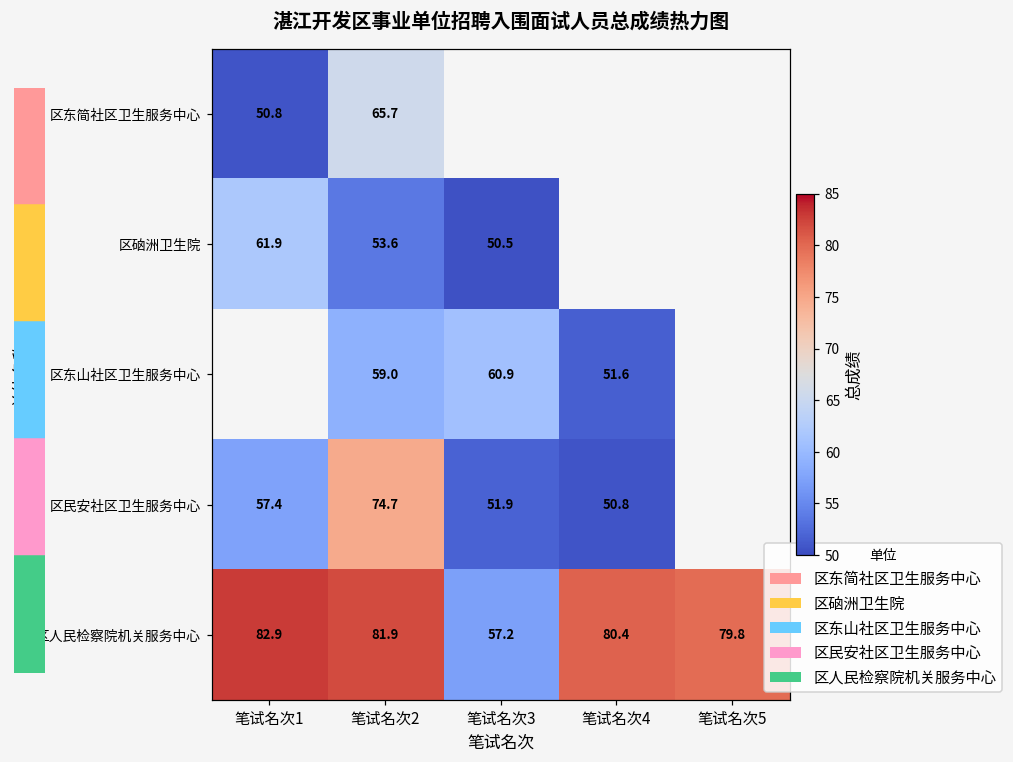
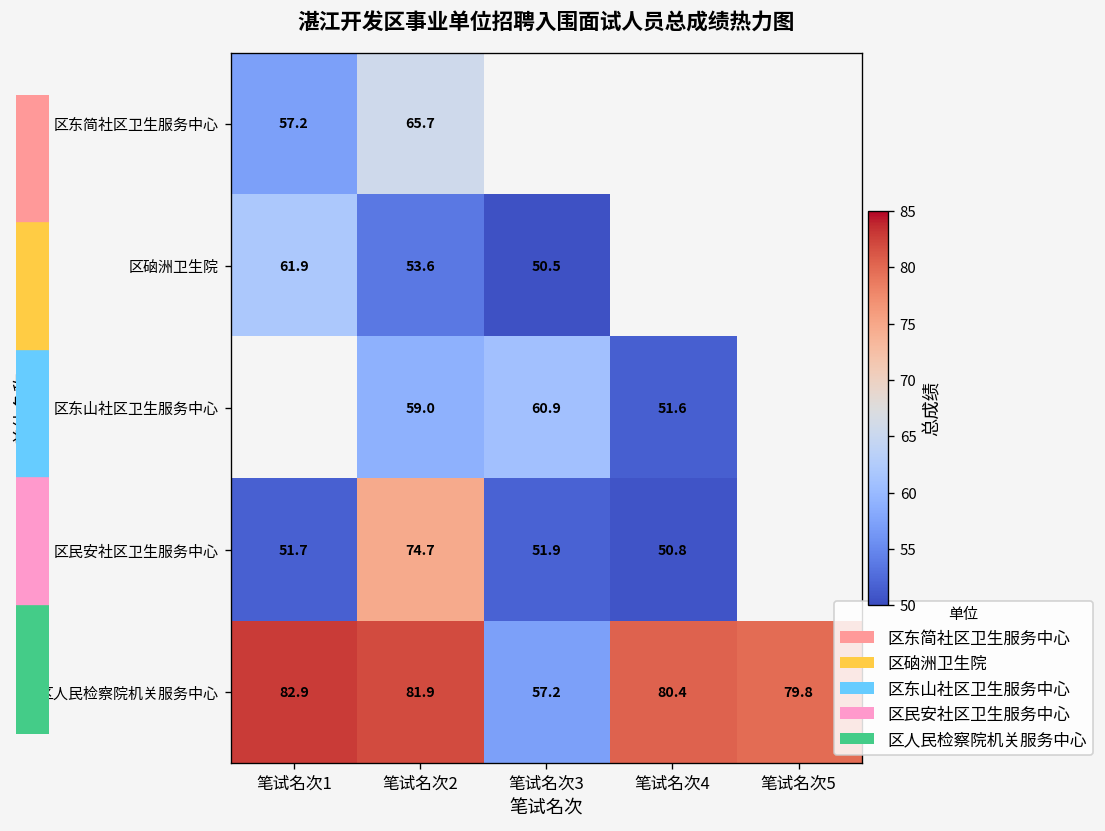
区东简社区卫生服务中心, 笔试名次1: 50.8 -> 57.2
区民安社区卫生服务中心, 笔试名次1: 57.4 -> 51.7
